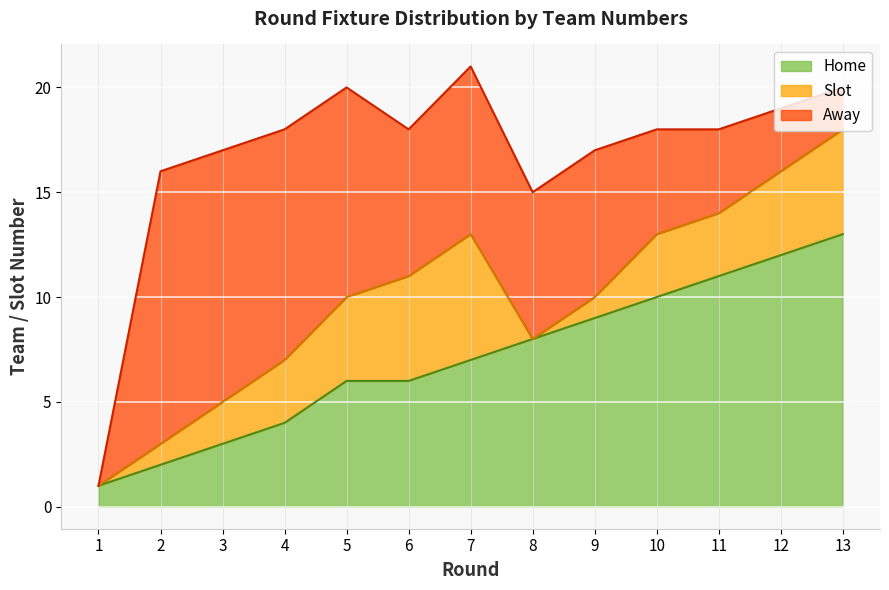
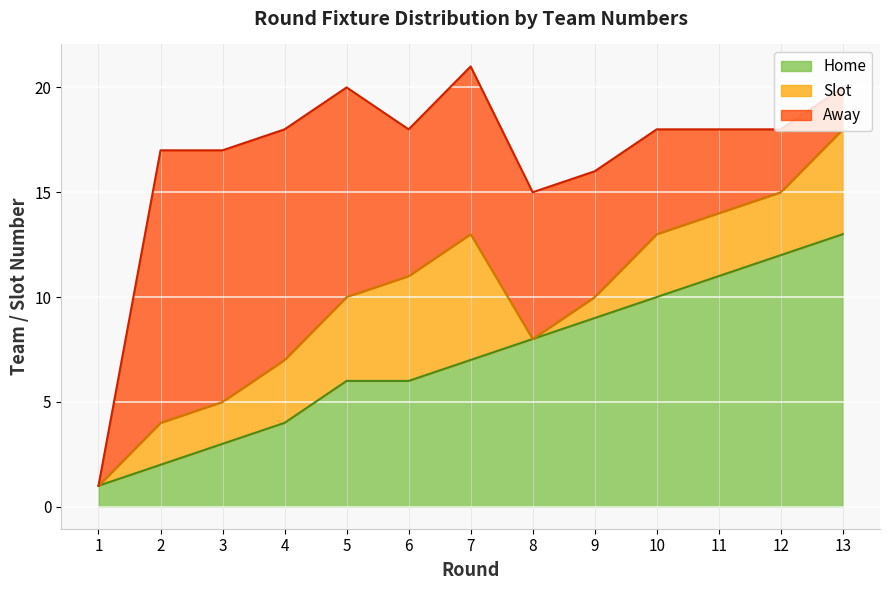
Slot, 2: 1 -> 2
Away, 9: 7 -> 6
Slot, 12: 4 -> 3
